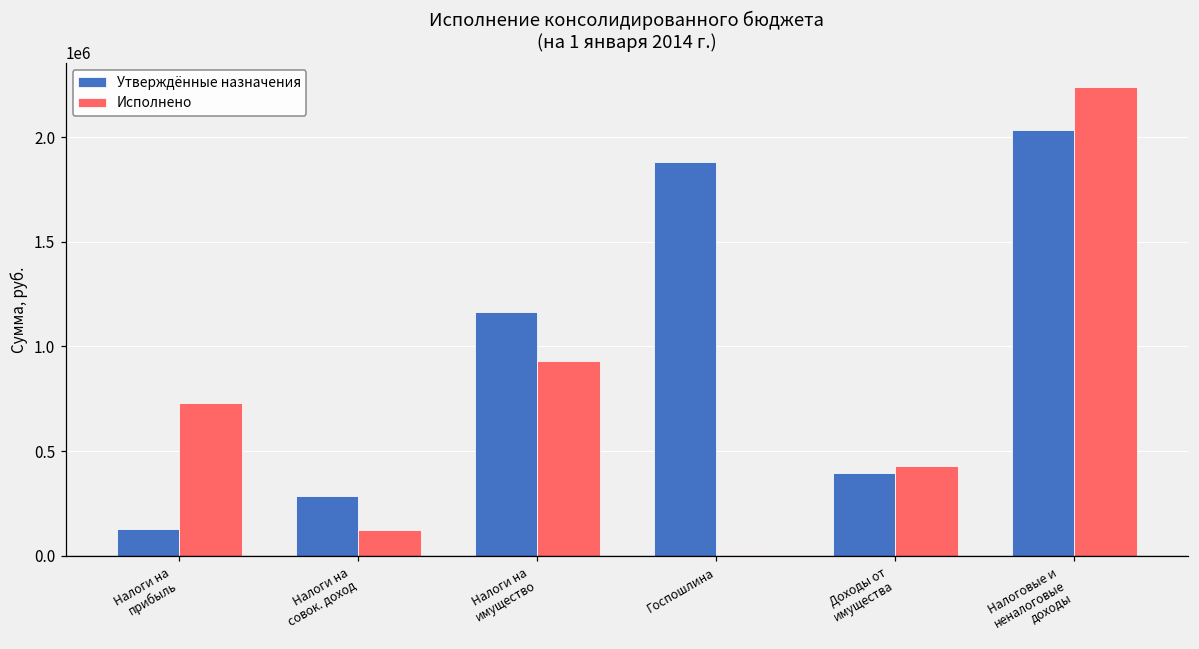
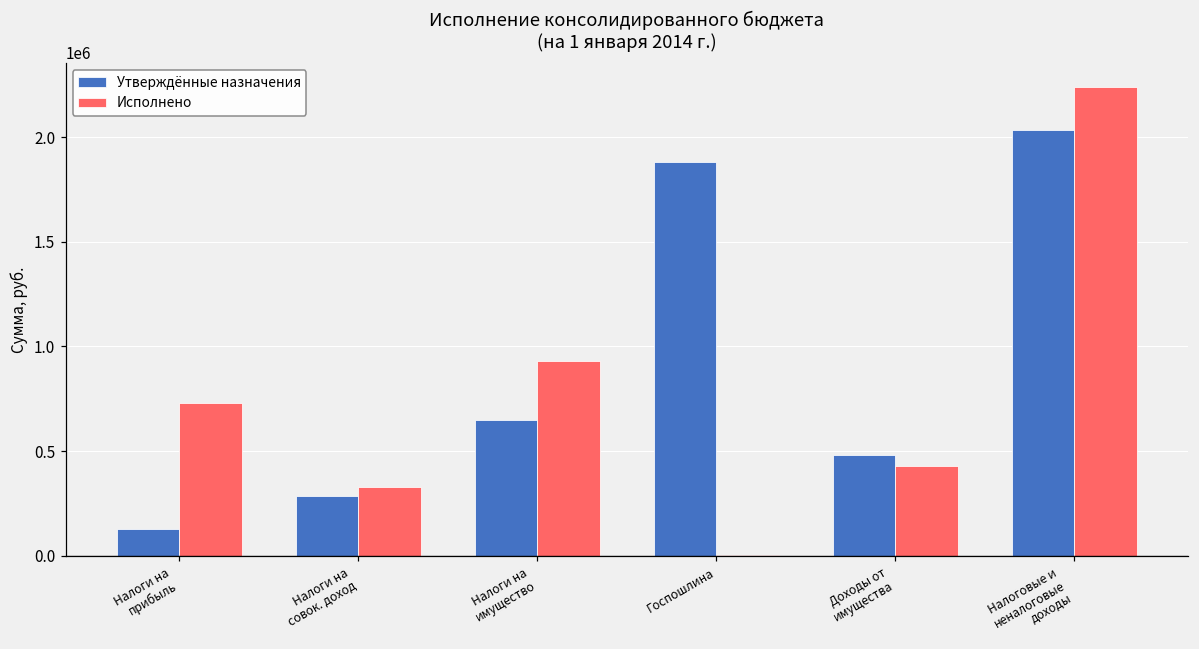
Исполнено, Налоги на совок. доход: 130000 -> 330000
Утверждённые назначения, Налоги на имущество: 1170000 -> 650000
Утверждённые назначения, Доходы от имущества: 400000 -> 480000
